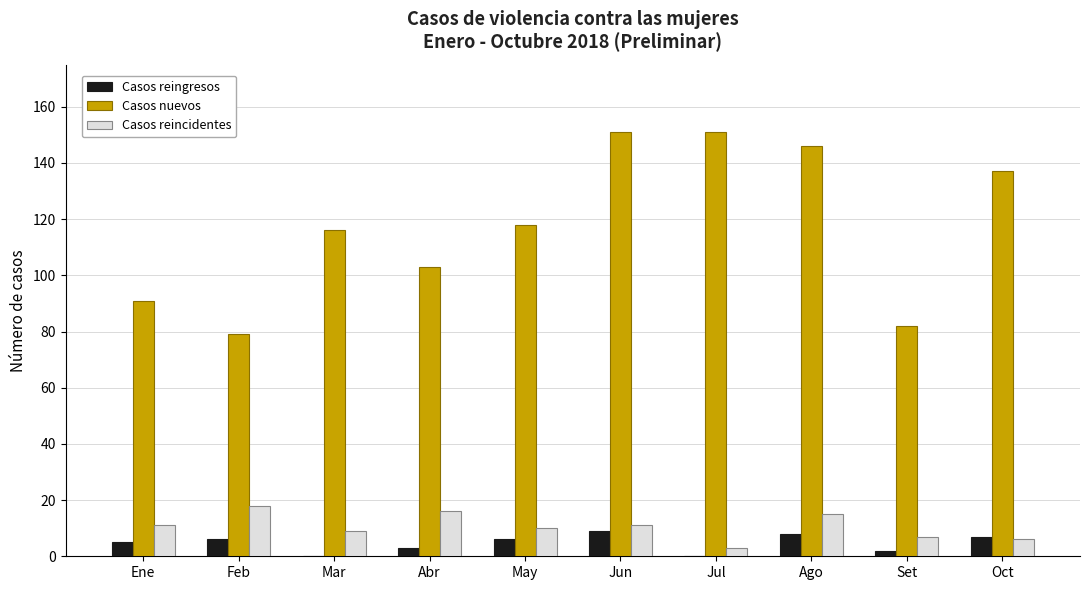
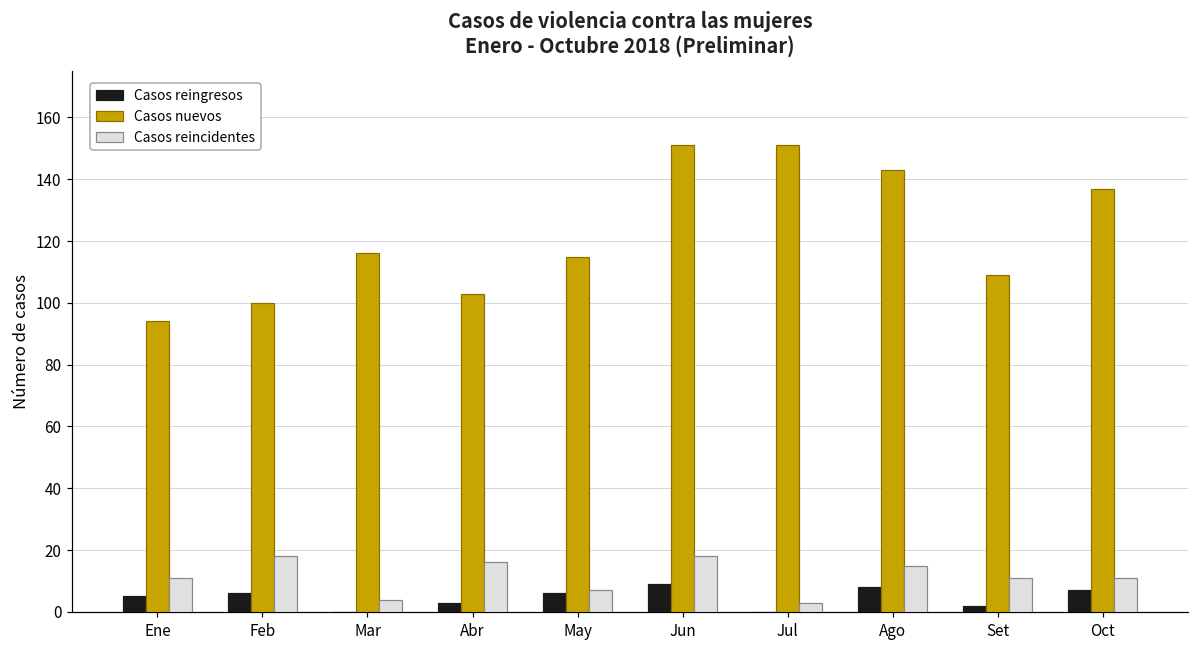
Casos nuevos, Ene: 91 -> 94
Casos nuevos, Feb: 79 -> 100
Casos reincidentes, Mar: 9 -> 4
Casos nuevos, May: 118 -> 115
Casos reincidentes, May: 10 -> 7
Casos reincidentes, Jun: 11 -> 18
Casos nuevos, Ago: 146 -> 143
Casos nuevos, Set: 82 -> 109
Casos reincidentes, Set: 7 -> 11
Casos reincidentes, Oct: 6 -> 11
